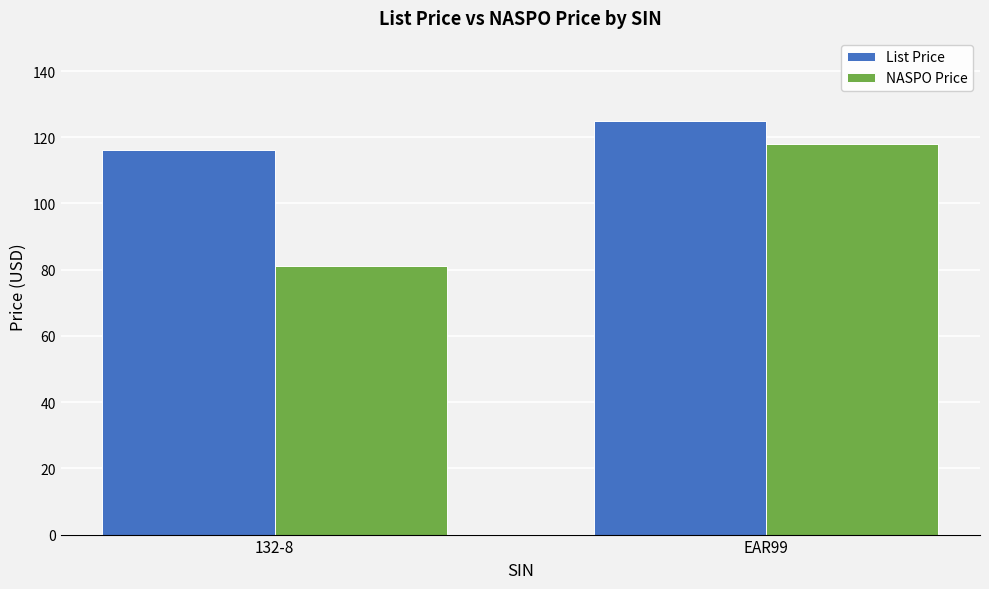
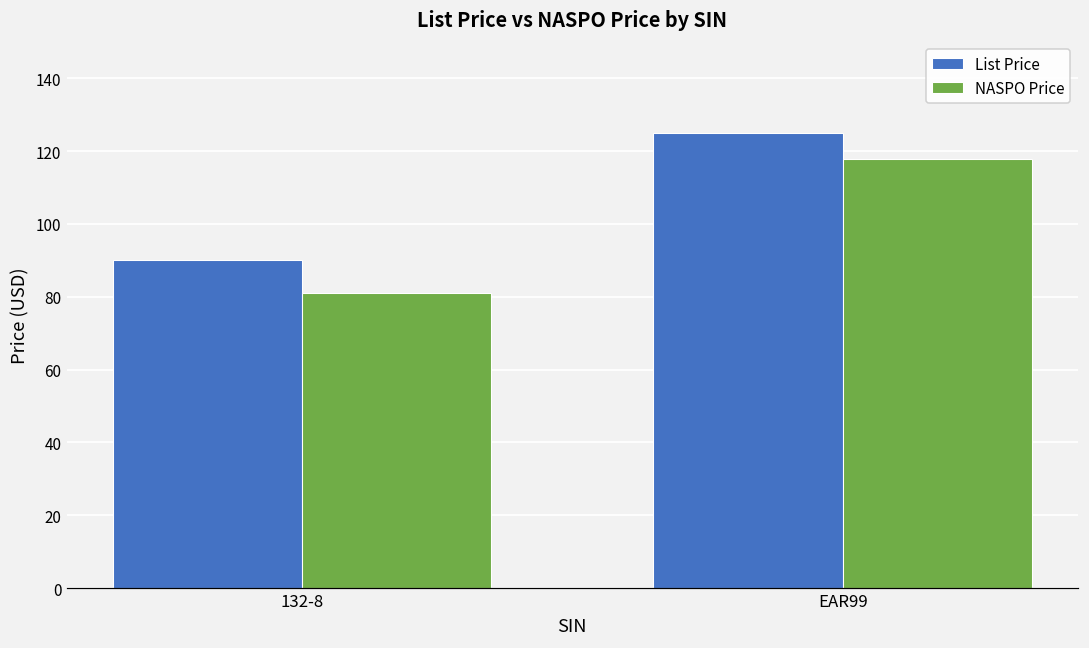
List Price, 132-8: 116 -> 90
